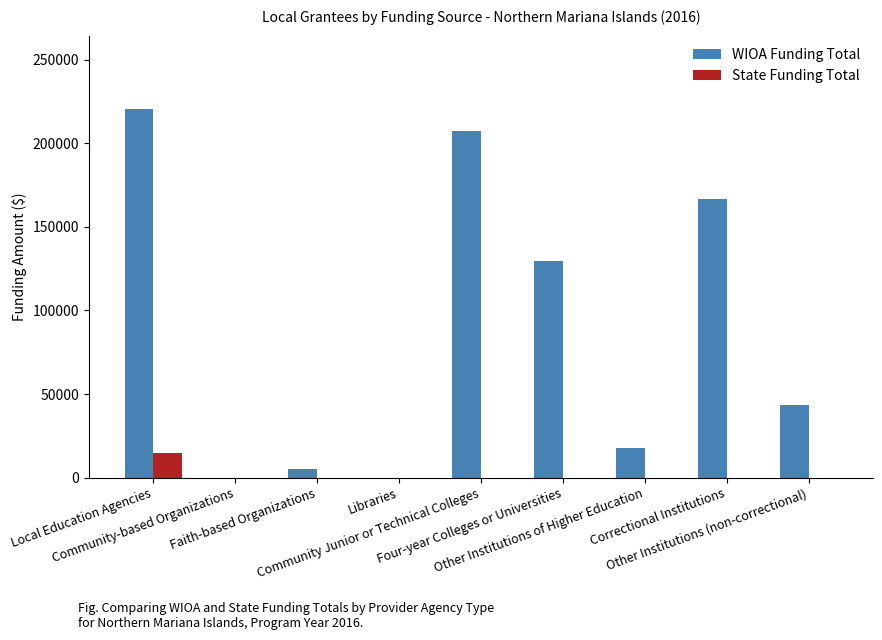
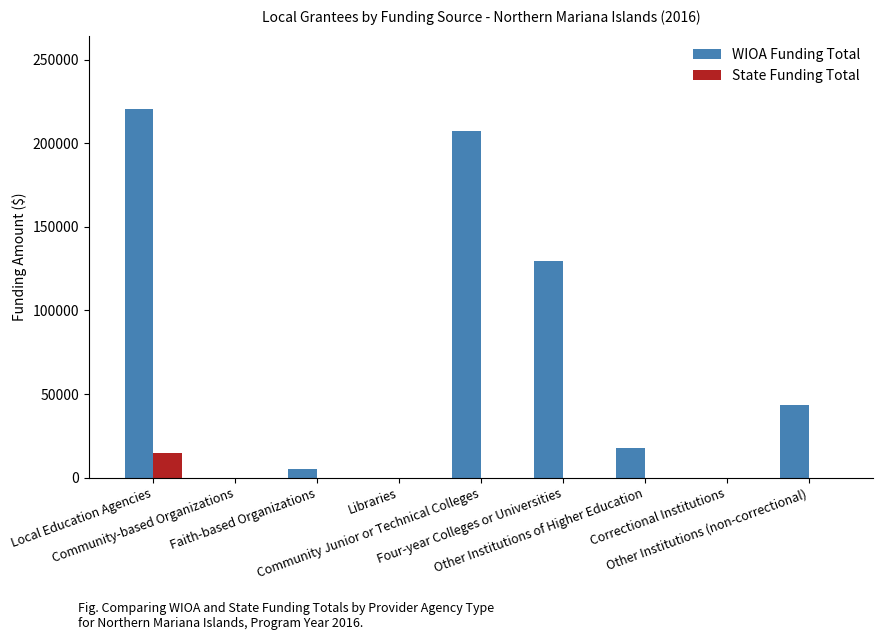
WIOA Funding Total, Correctional Institutions: 167000 -> 0
